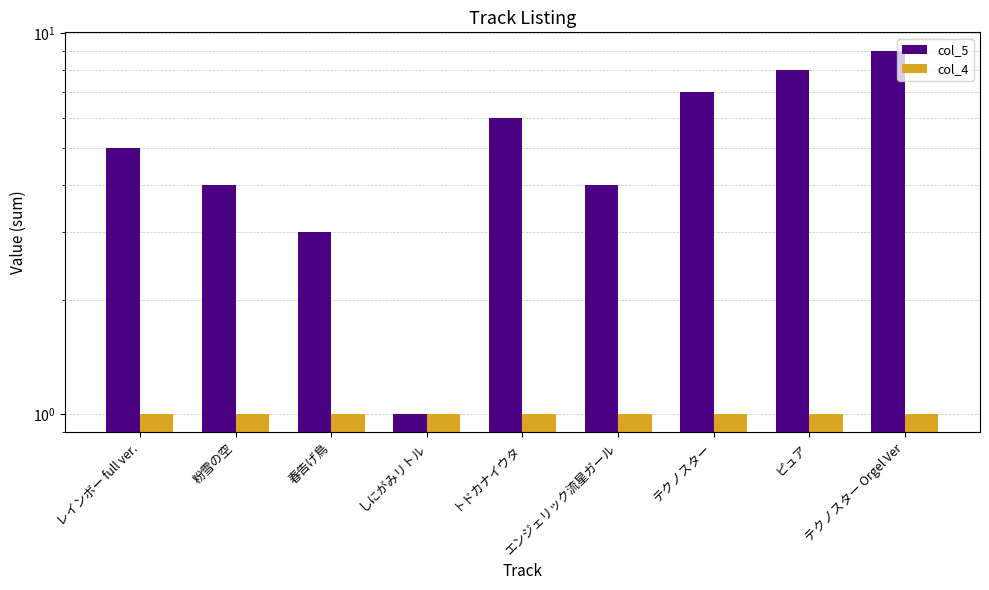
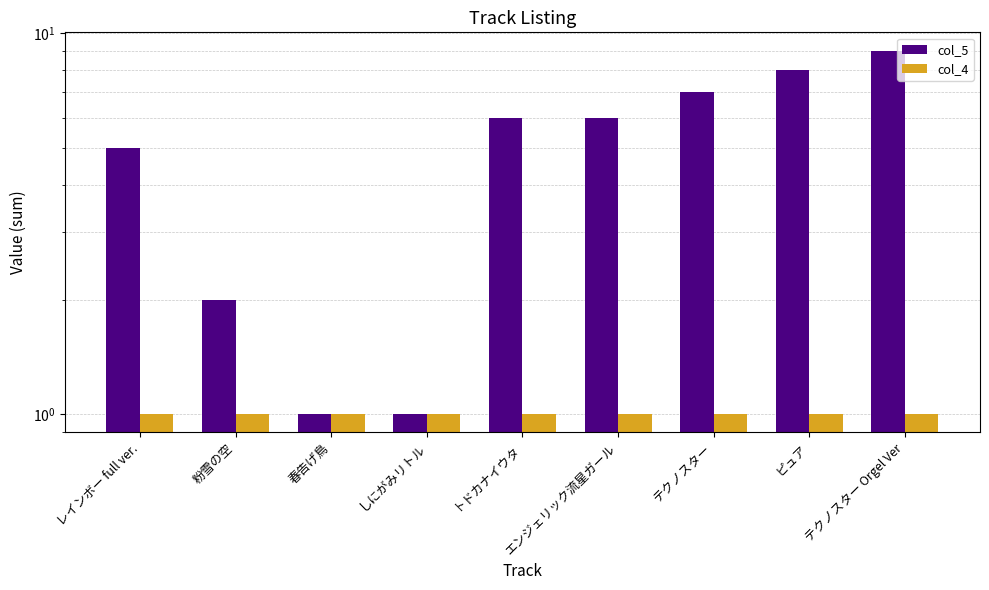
col_5, 粉雪の空: 4 -> 2
col_5, 春告げ鳥: 3 -> 1
col_5, エンジェリック流星ガール: 4 -> 6
